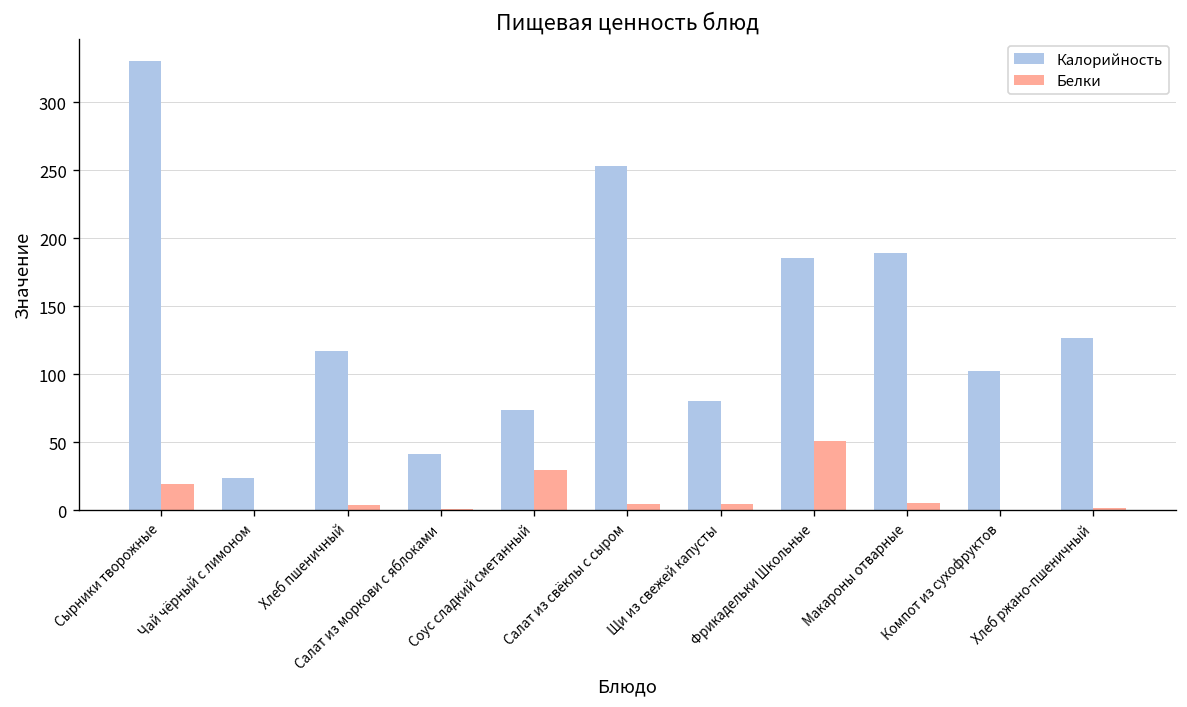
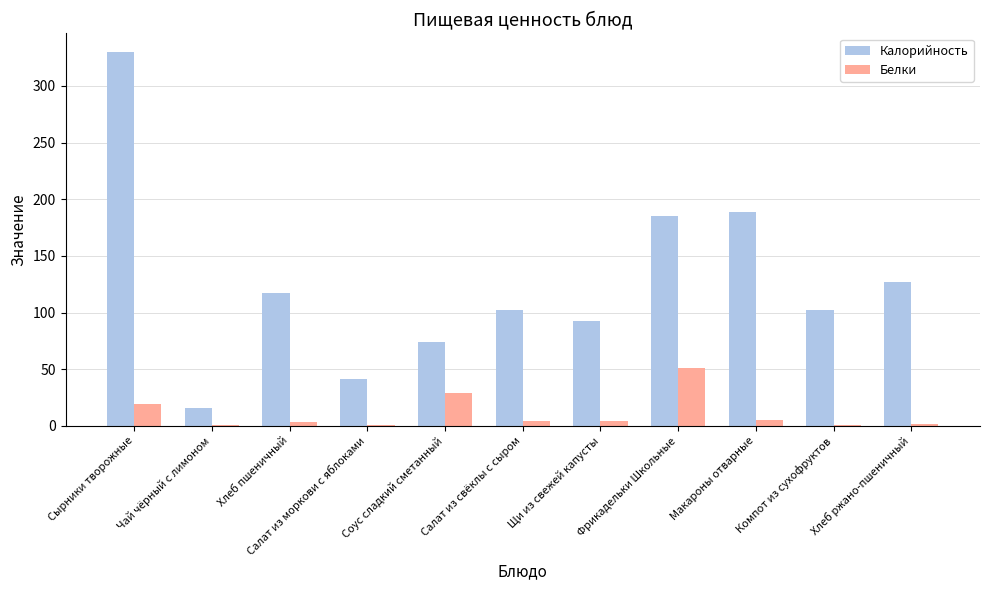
Калорийность, Чай чёрный с лимоном: 24 -> 16
Калорийность, Салат из свёклы с сыром: 253 -> 103
Калорийность, Щи из свежей капусты: 81 -> 93
